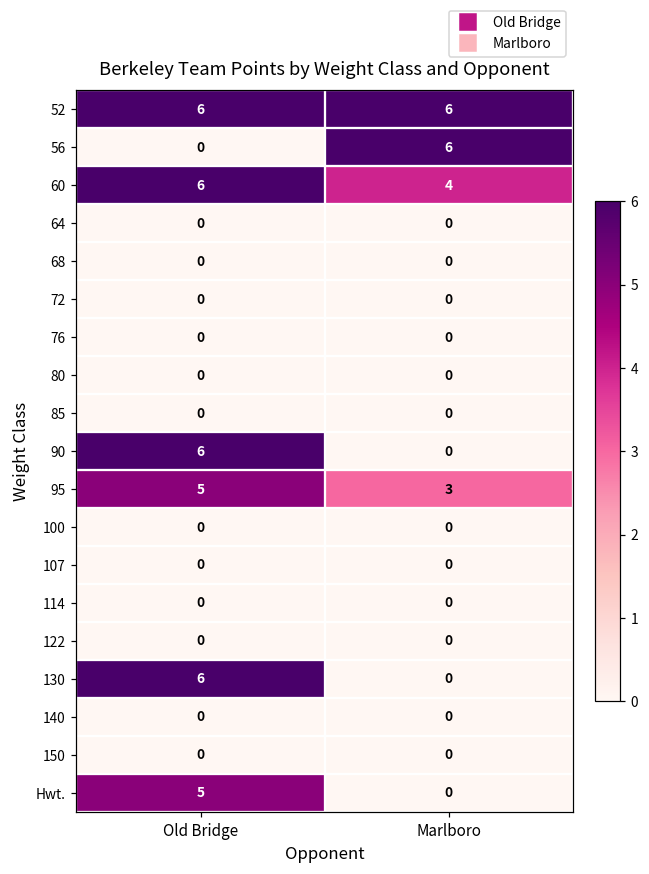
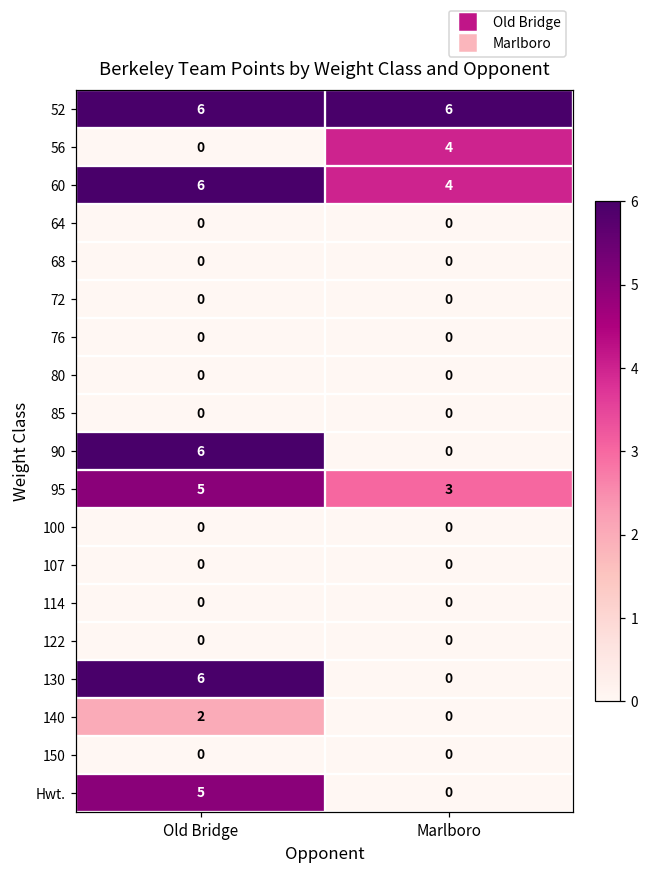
56, Marlboro: 6 -> 4
140, Old Bridge: 0 -> 2
